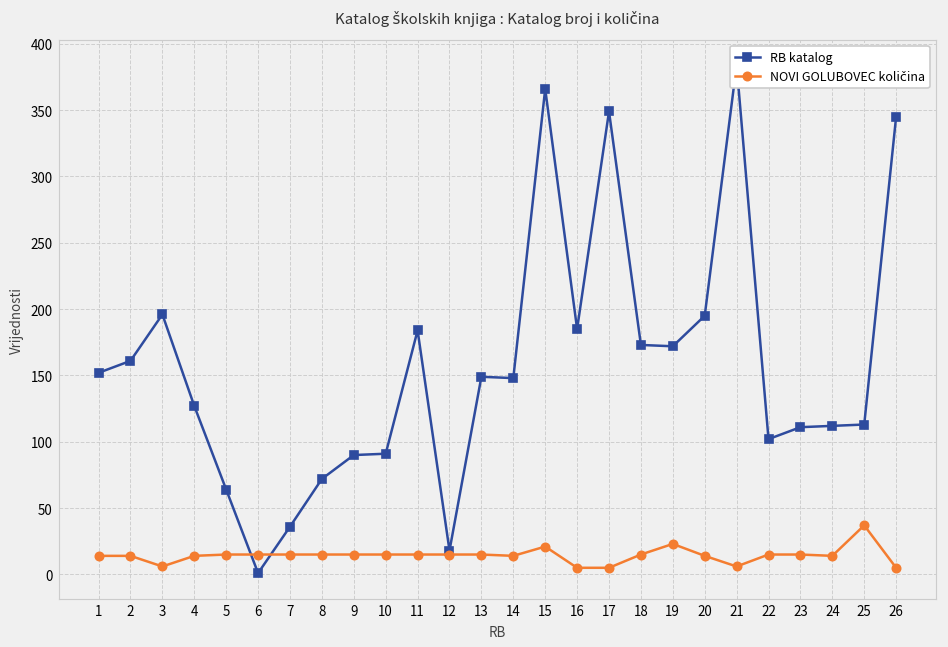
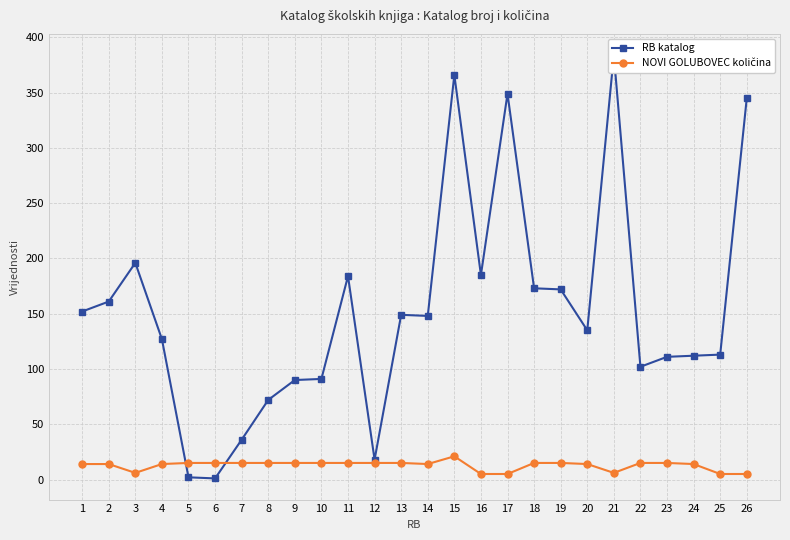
RB katalog, 5: 64 -> 2
NOVI GOLUBOVEC količina, 19: 23 -> 15
RB katalog, 20: 195 -> 135
NOVI GOLUBOVEC količina, 25: 37 -> 5
